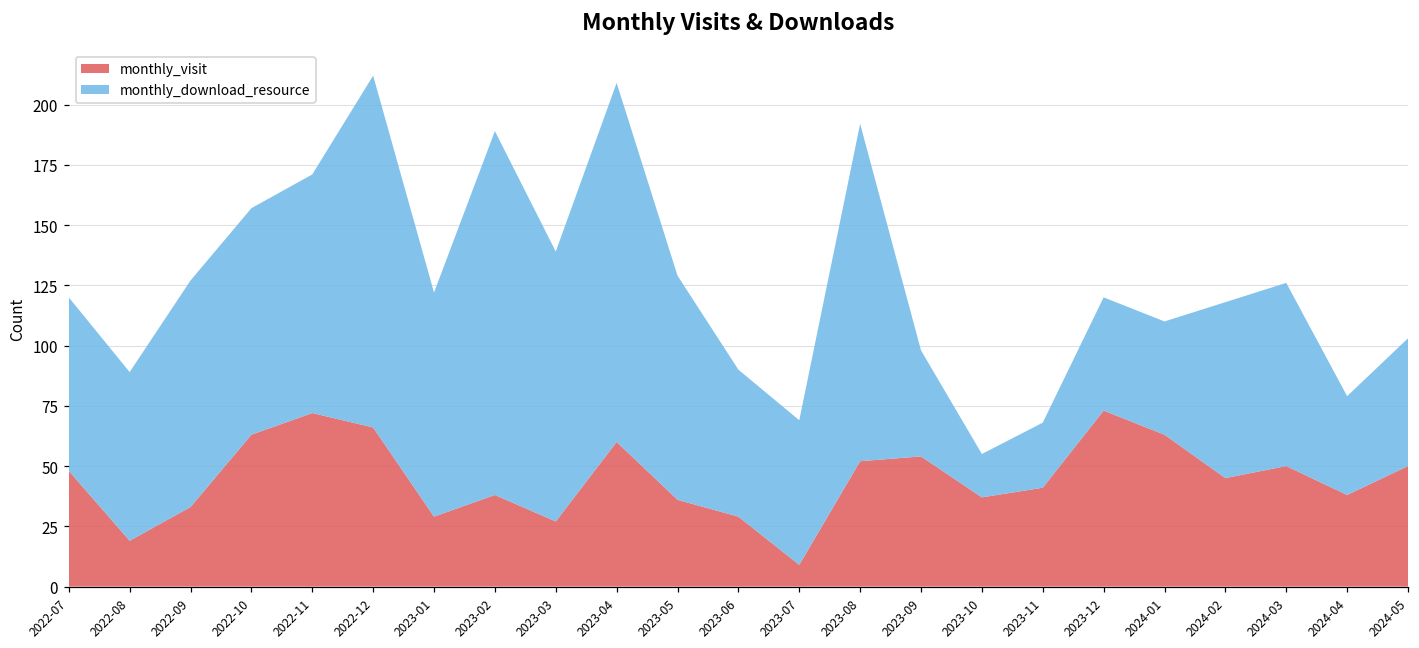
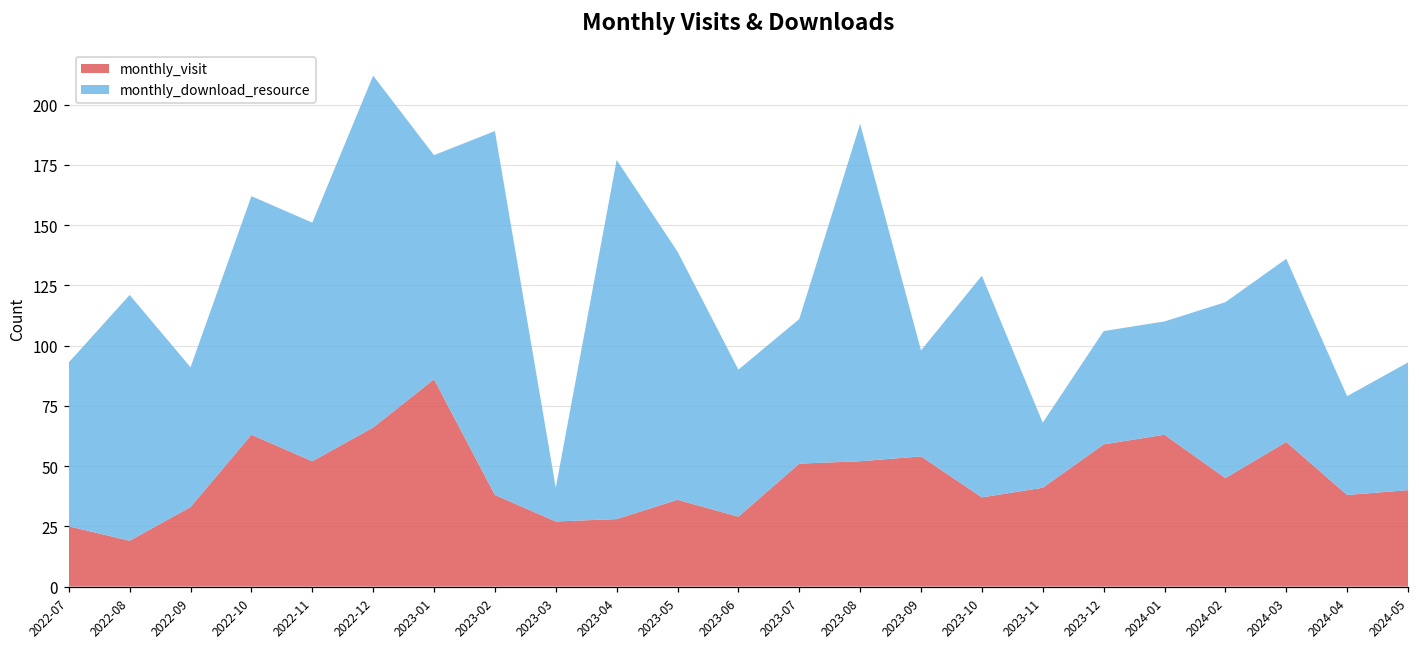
monthly_visit, 2022-07: 48 -> 25
monthly_download_resource, 2022-07: 72 -> 68
monthly_download_resource, 2022-08: 70 -> 102
monthly_download_resource, 2022-09: 94 -> 58
monthly_download_resource, 2022-10: 94 -> 99
monthly_visit, 2022-11: 72 -> 52
monthly_visit, 2023-01: 29 -> 86
monthly_download_resource, 2023-03: 112 -> 14
monthly_visit, 2023-04: 60 -> 28
monthly_download_resource, 2023-05: 93 -> 103
monthly_visit, 2023-07: 9 -> 51
monthly_download_resource, 2023-10: 18 -> 92
monthly_visit, 2023-12: 73 -> 59
monthly_visit, 2024-03: 50 -> 60
monthly_visit, 2024-05: 50 -> 40
